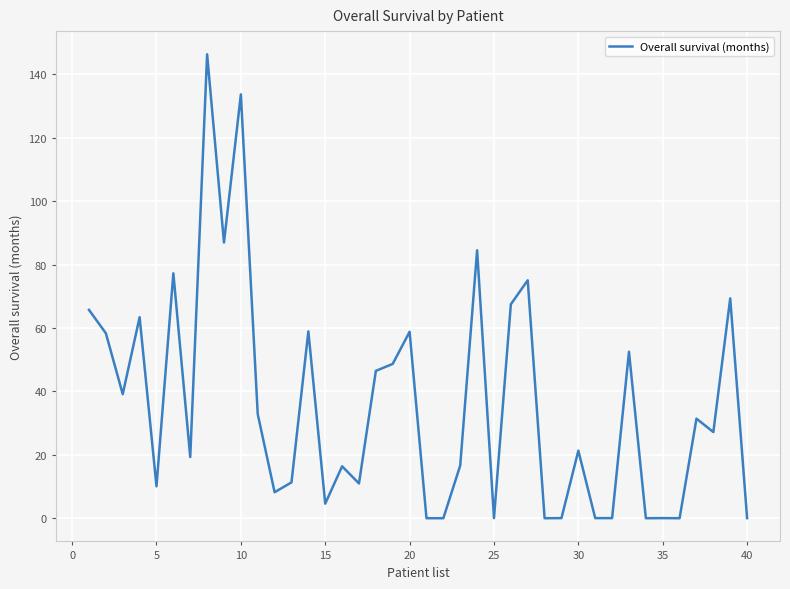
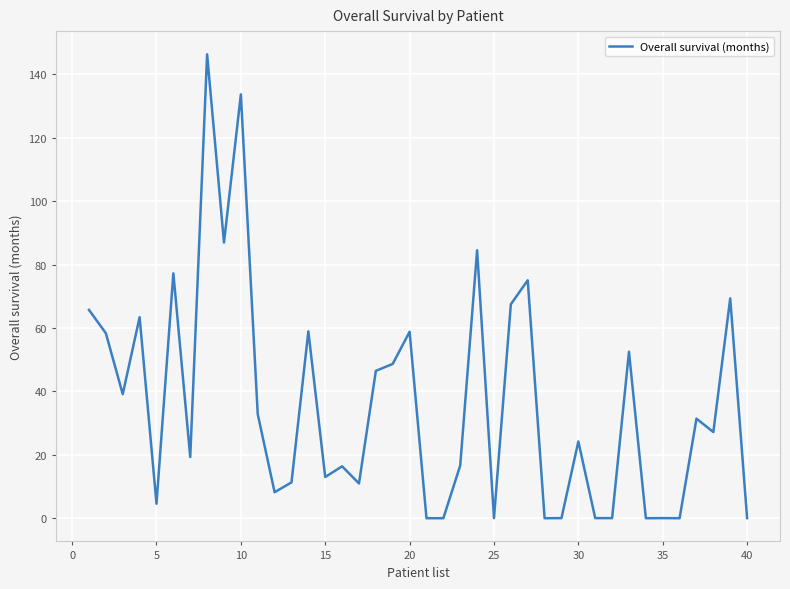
5: 10 -> 5
15: 5 -> 13
30: 21 -> 24
